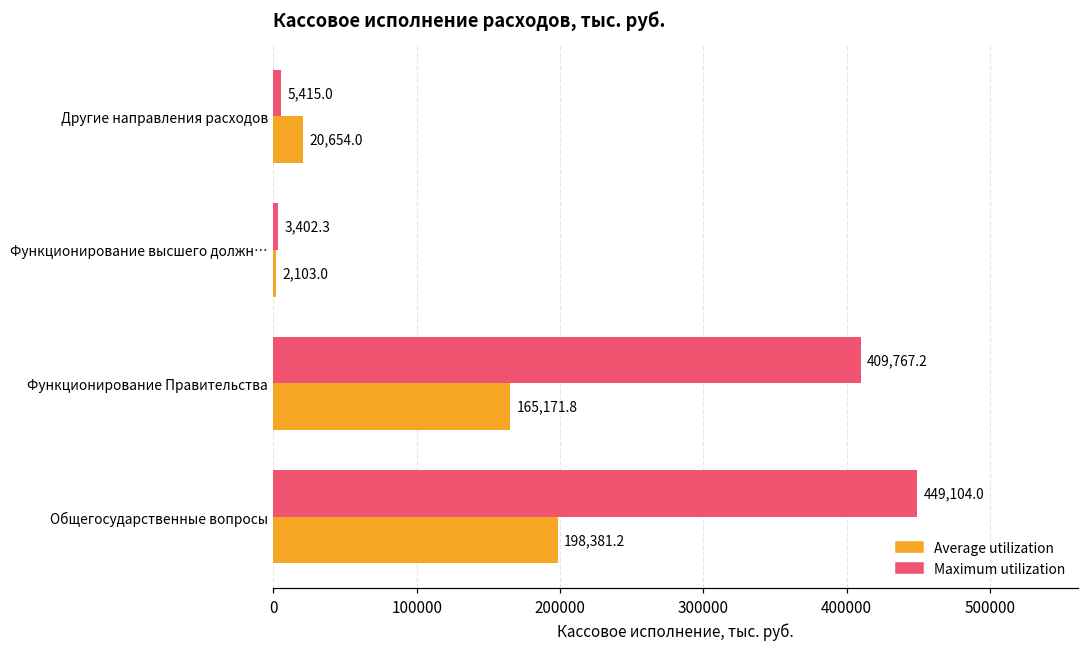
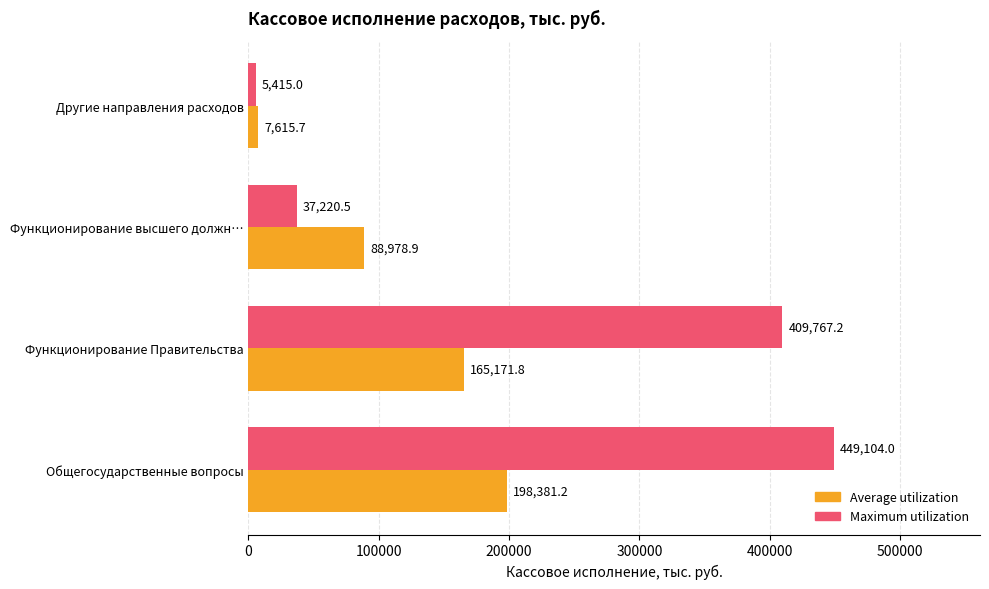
Average utilization, Другие направления расходов: 20,654.0 -> 7,615.7
Maximum utilization, Функционирование высшего должн…: 3,402.3 -> 37,220.5
Average utilization, Функционирование высшего должн…: 2,103.0 -> 88,978.9
